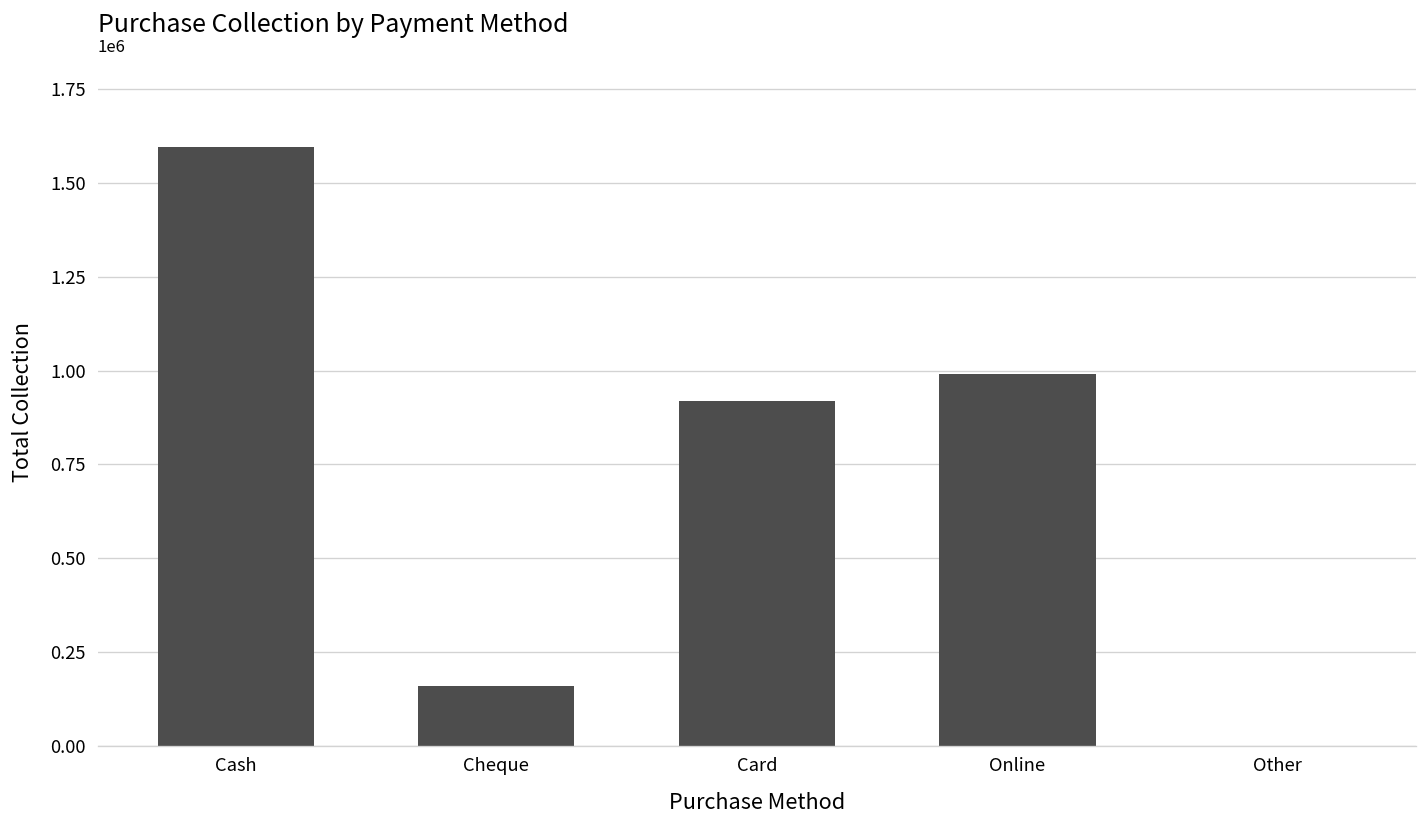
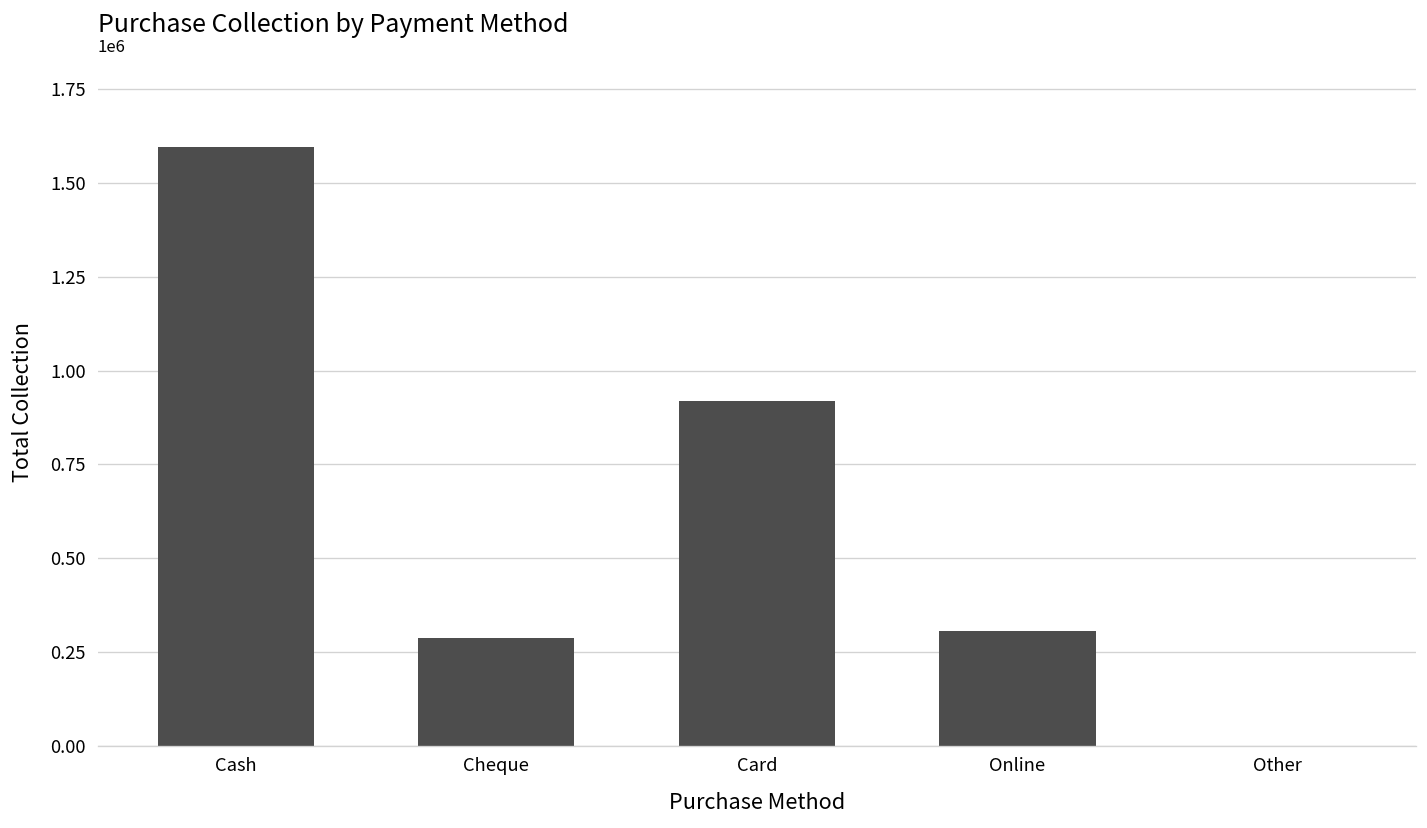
Cheque: 160000 -> 290000
Online: 990000 -> 300000
